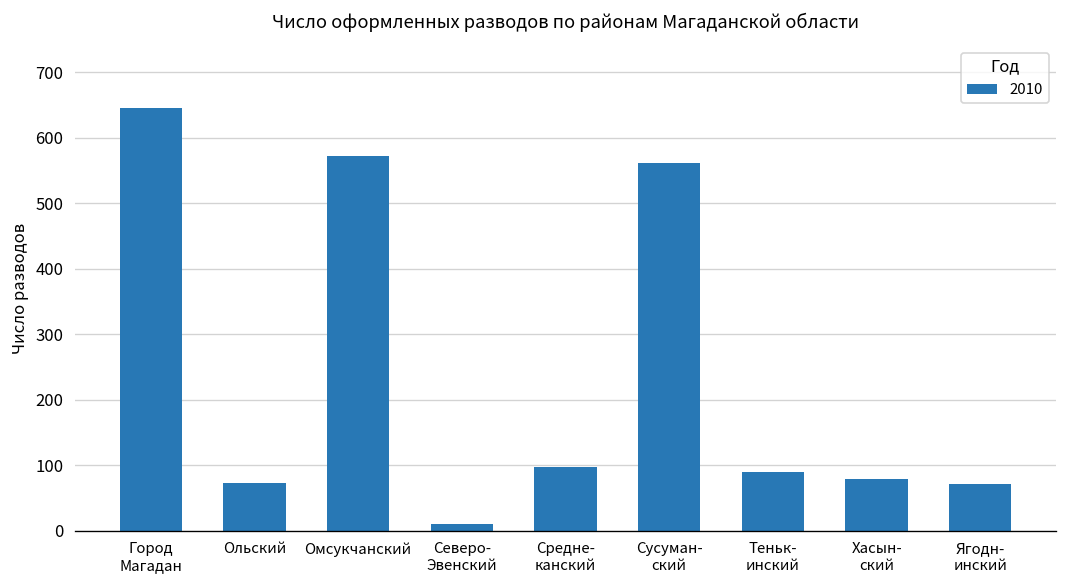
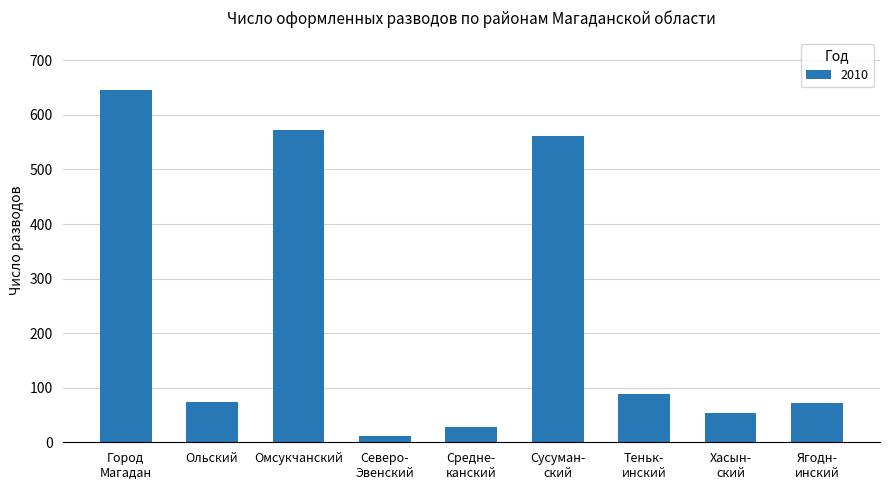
Средне- канский: 100 -> 30
Хасын- ский: 80 -> 50
